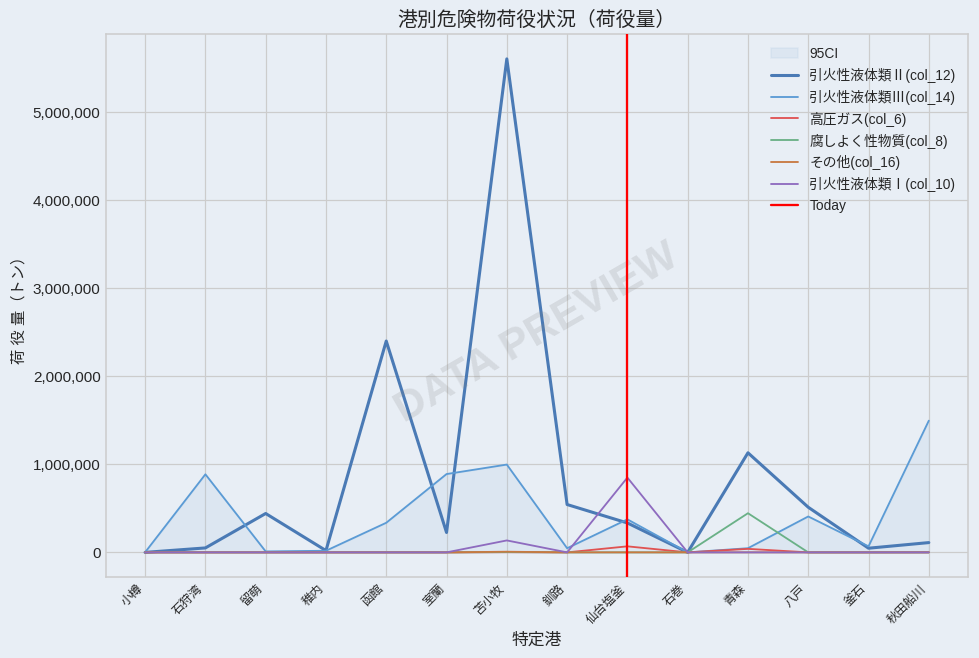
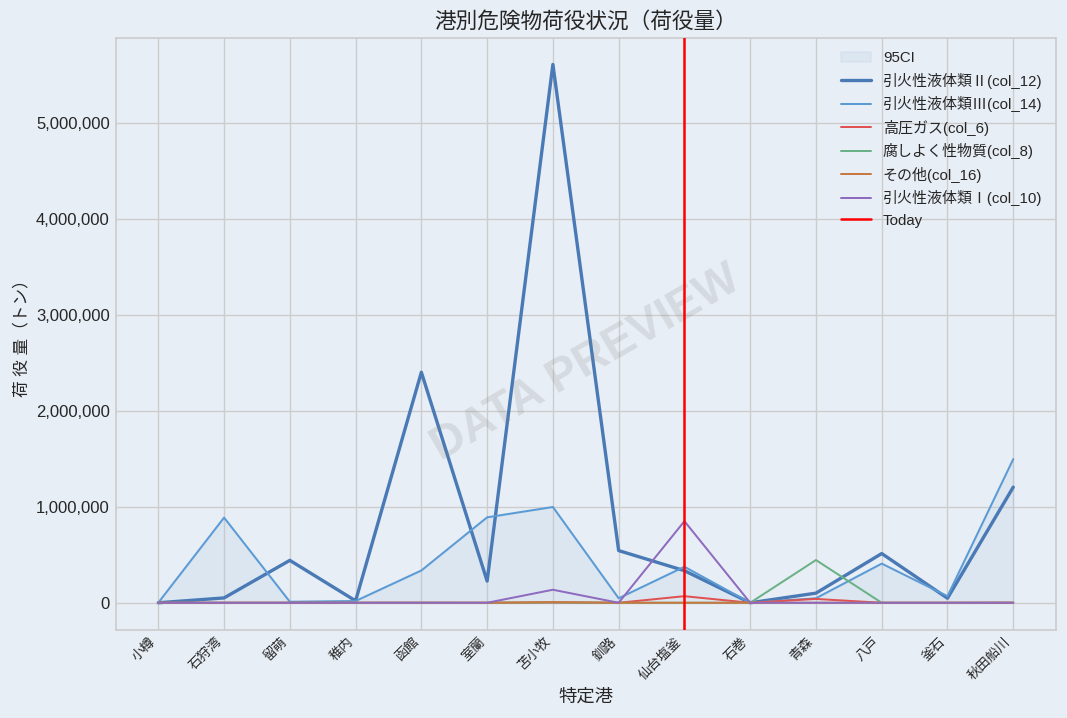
引火性液体類Ⅱ(col_12), 青森: 1,100,000 -> 100,000
引火性液体類Ⅱ(col_12), 秋田船川: 100,000 -> 1,200,000
